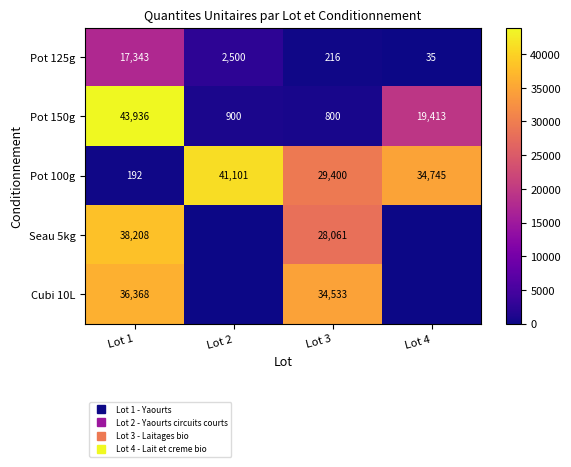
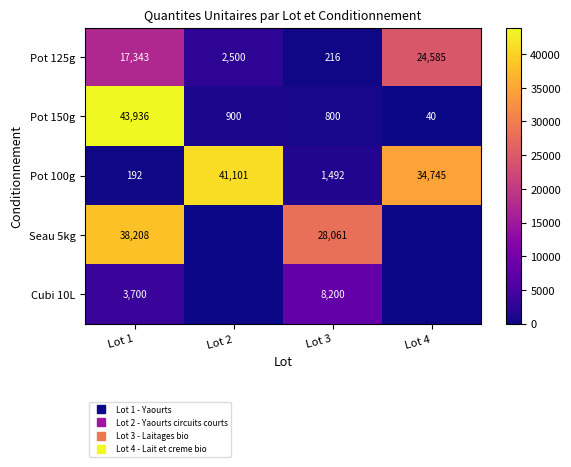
Pot 125g, Lot 4: 35 -> 24,585
Pot 150g, Lot 4: 19,413 -> 40
Pot 100g, Lot 3: 29,400 -> 1,492
Cubi 10L, Lot 1: 36,368 -> 3,700
Cubi 10L, Lot 3: 34,533 -> 8,200
